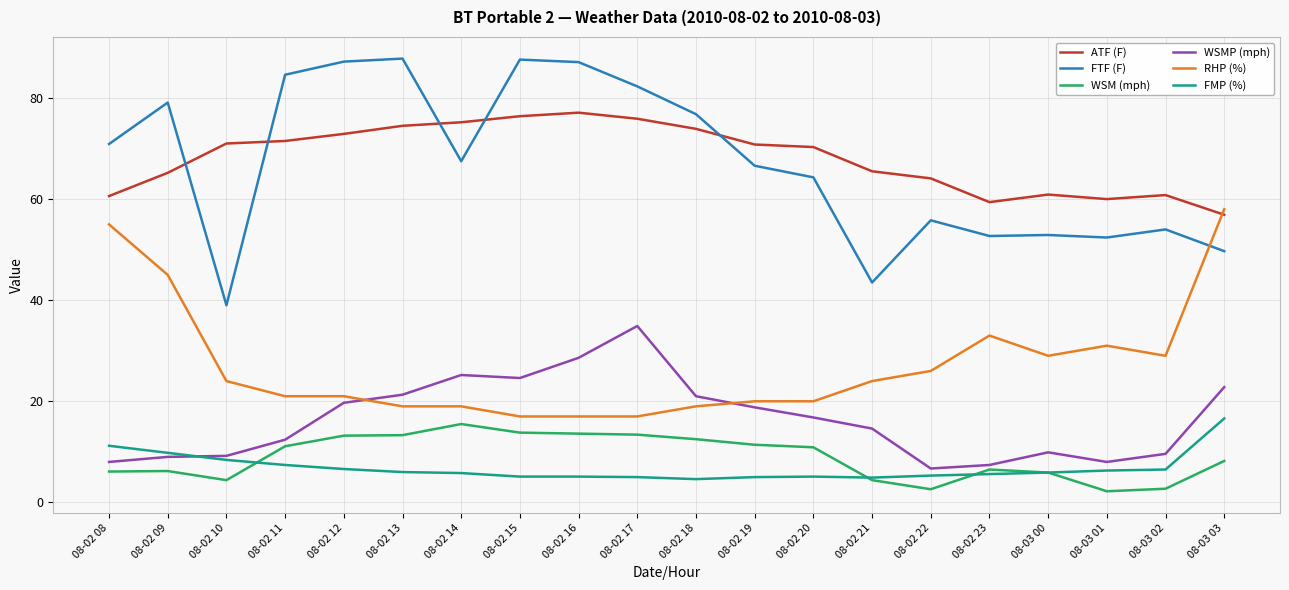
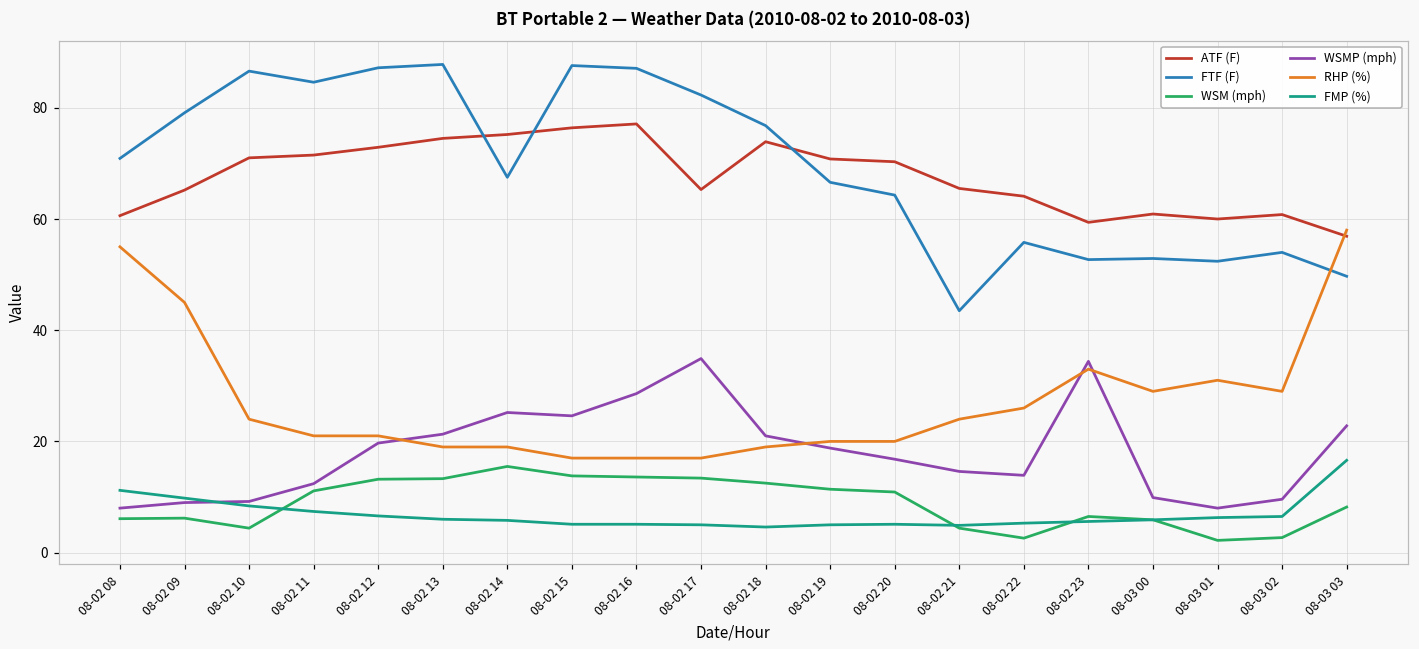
FTF (F), 08-02 10: 39 -> 87
ATF (F), 08-02 17: 76 -> 65
WSMP (mph), 08-02 22: 7 -> 14
WSMP (mph), 08-02 23: 7 -> 34
